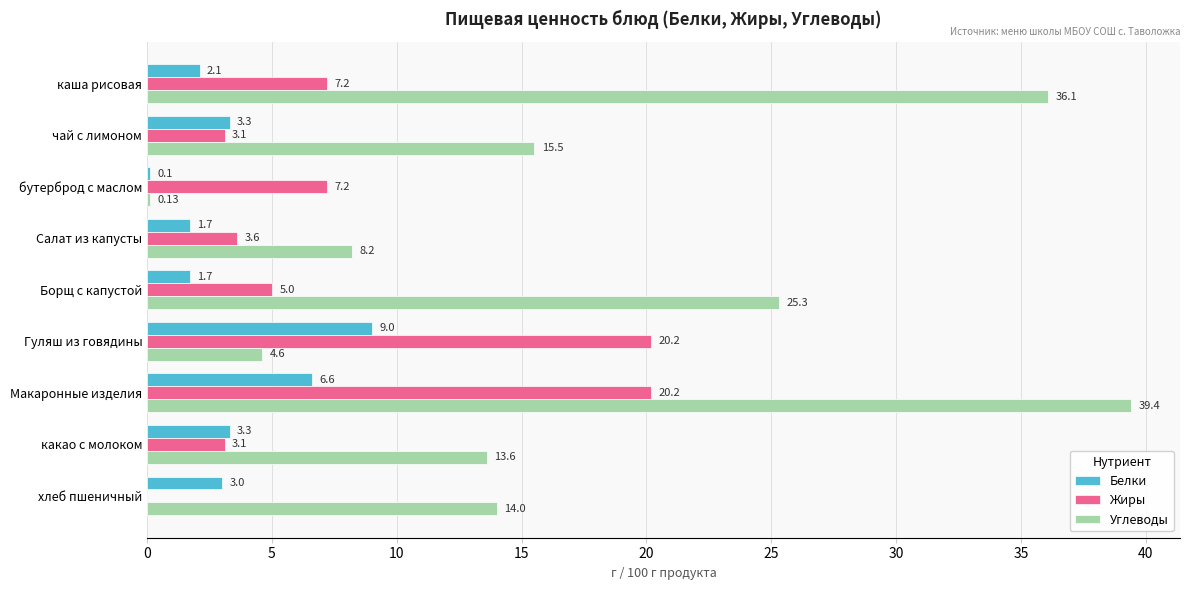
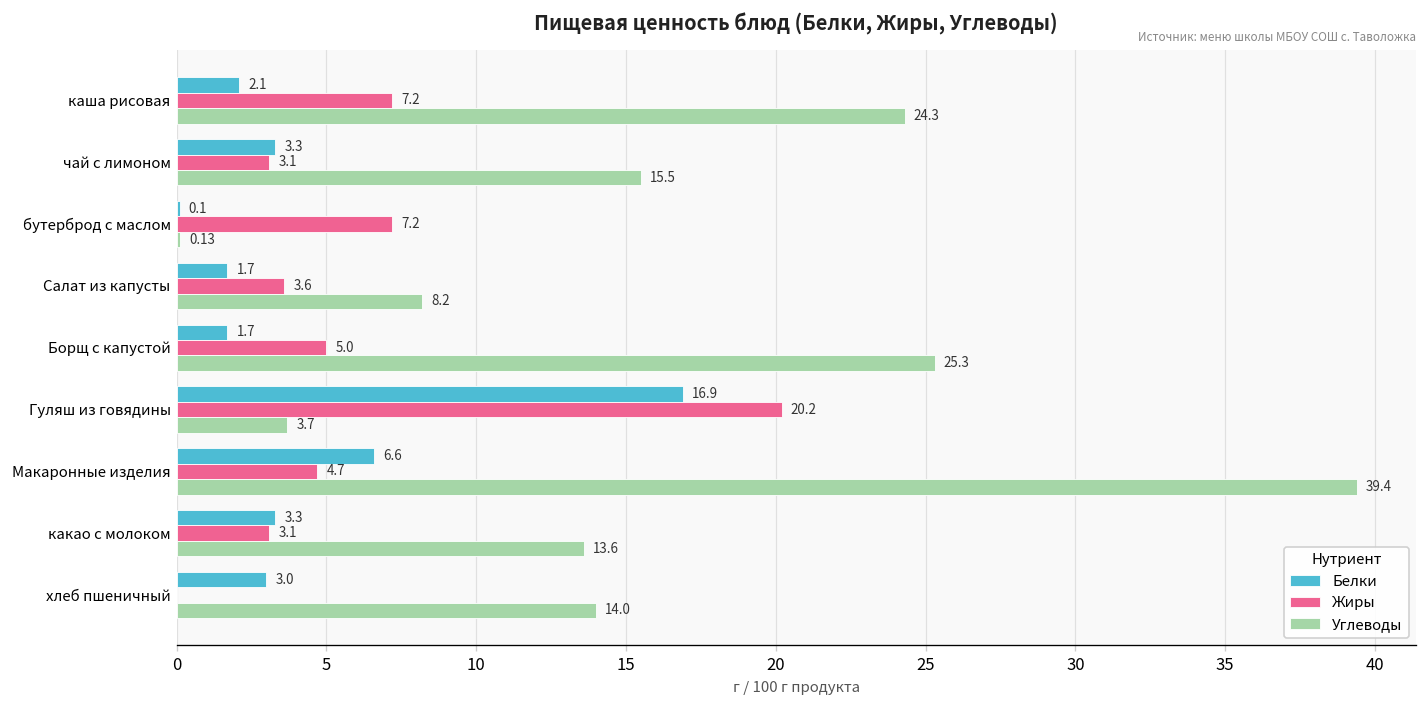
Углеводы, каша рисовая: 36.1 -> 24.3
Белки, Гуляш из говядины: 9.0 -> 16.9
Углеводы, Гуляш из говядины: 4.6 -> 3.7
Жиры, Макаронные изделия: 20.2 -> 4.7
